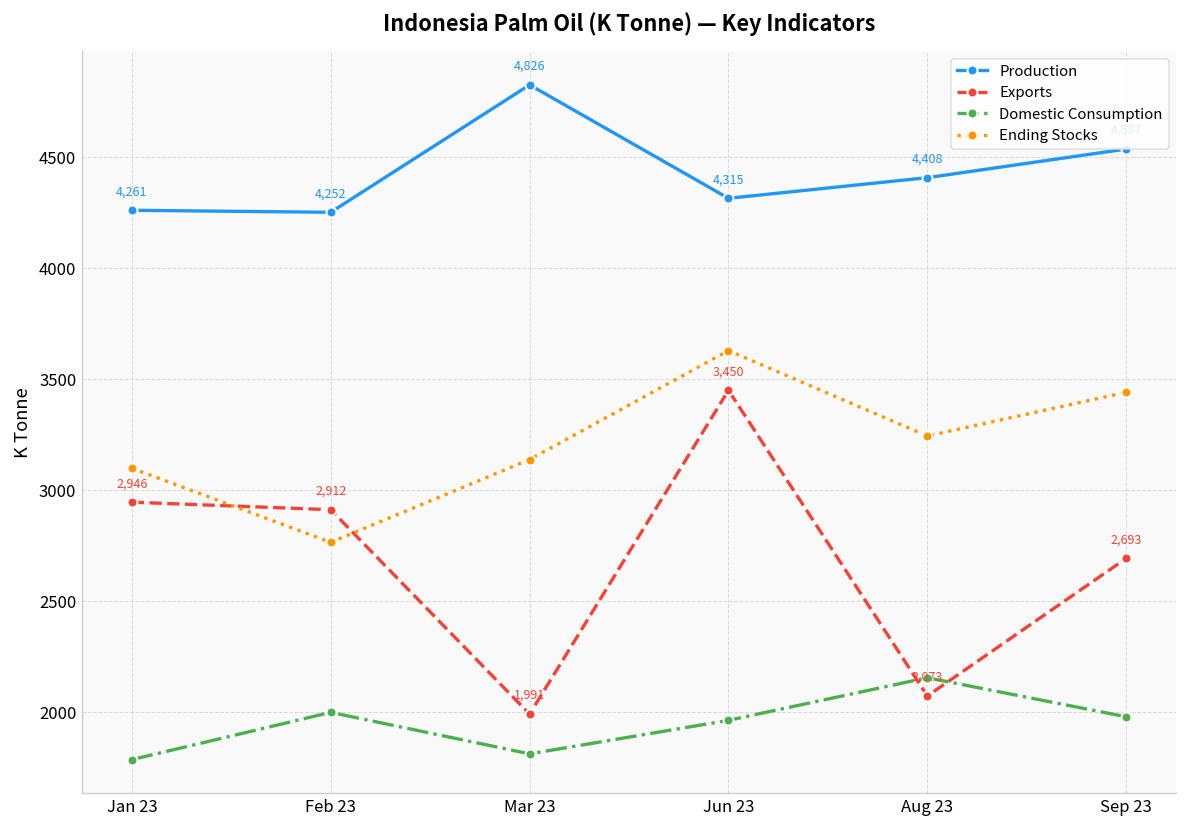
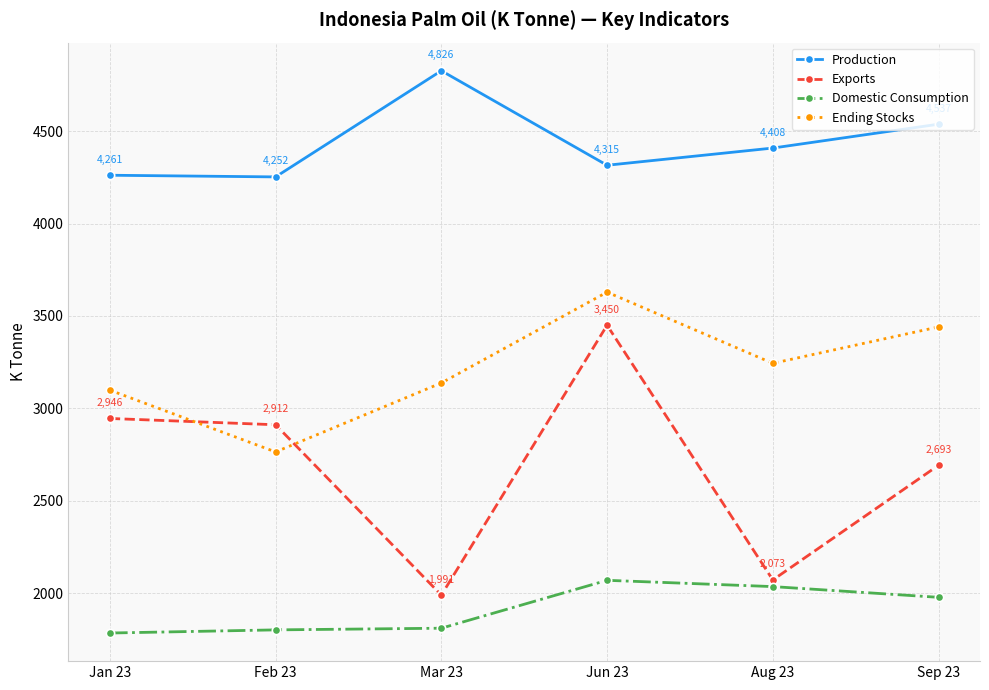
Domestic Consumption, Feb 23: 2000 -> 1800
Domestic Consumption, Jun 23: 1960 -> 2070
Domestic Consumption, Aug 23: 2160 -> 2040
